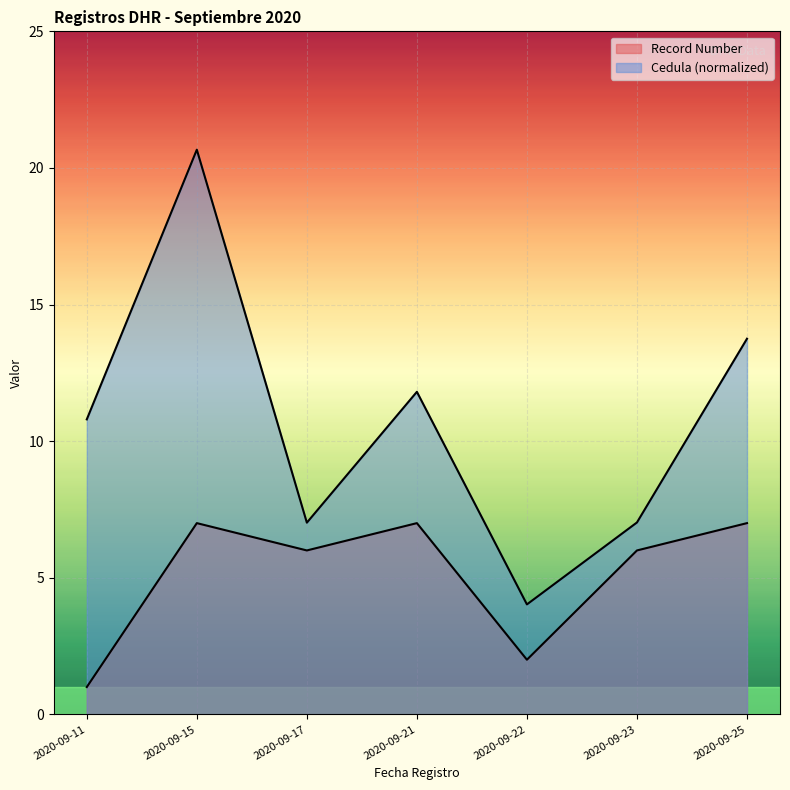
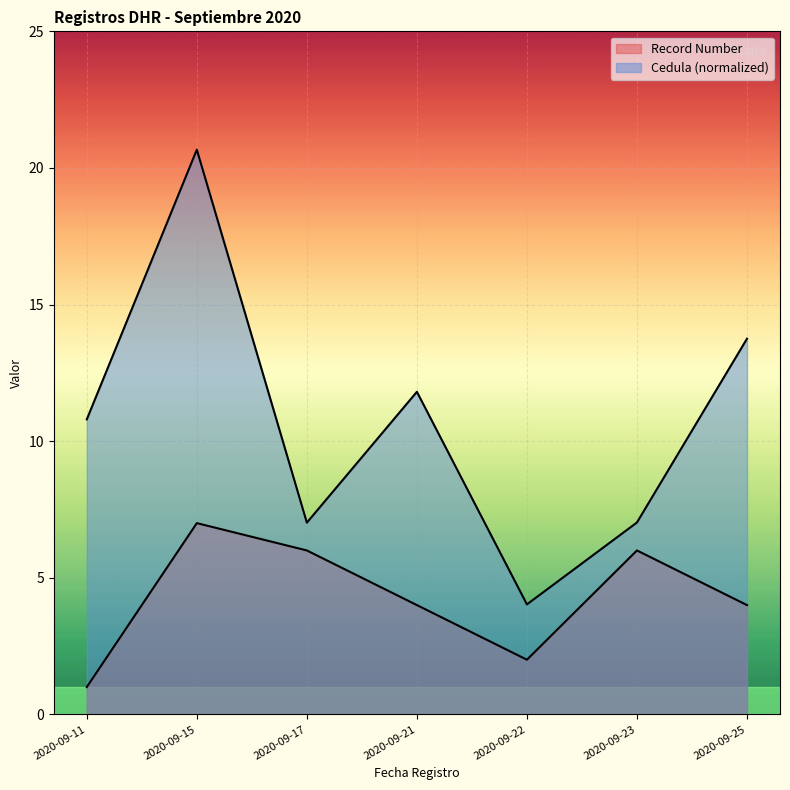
Record Number, 2020-09-21: 7 -> 4
Record Number, 2020-09-25: 7 -> 4
